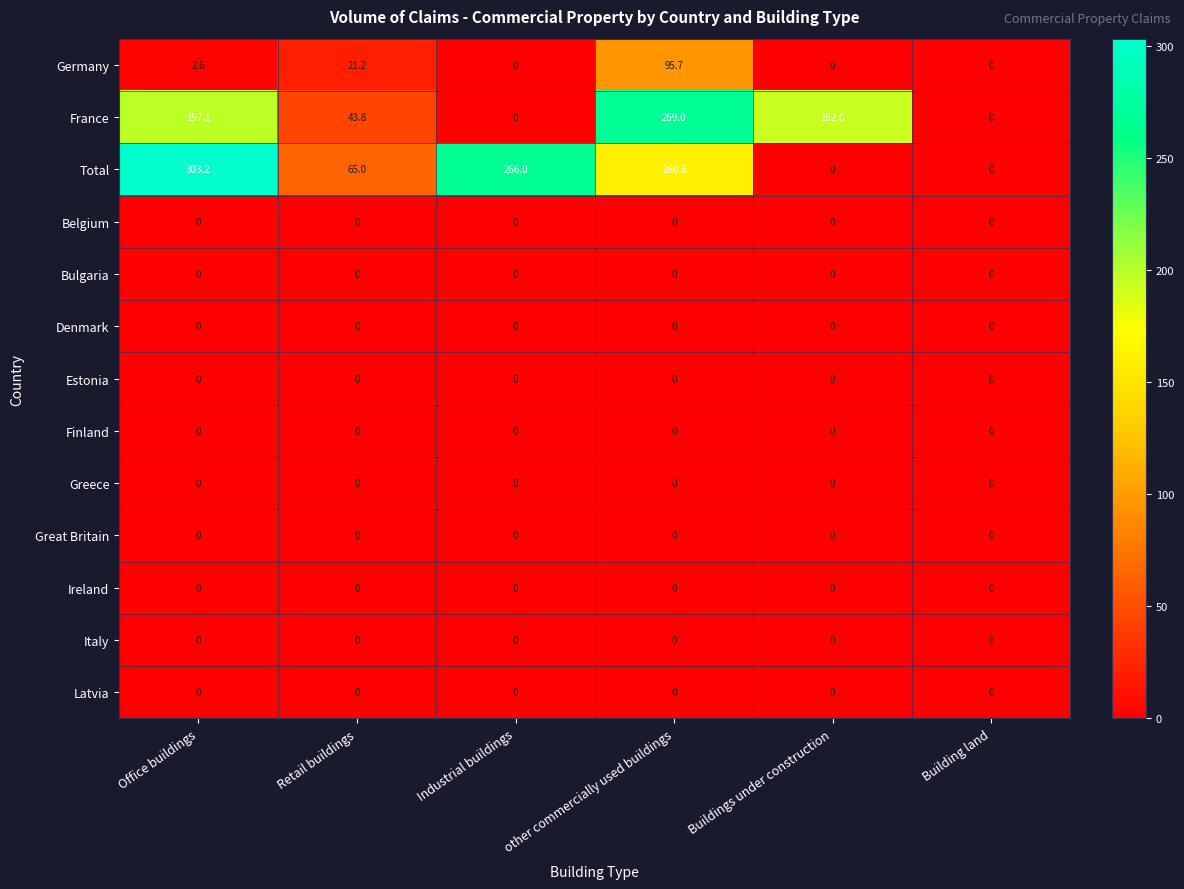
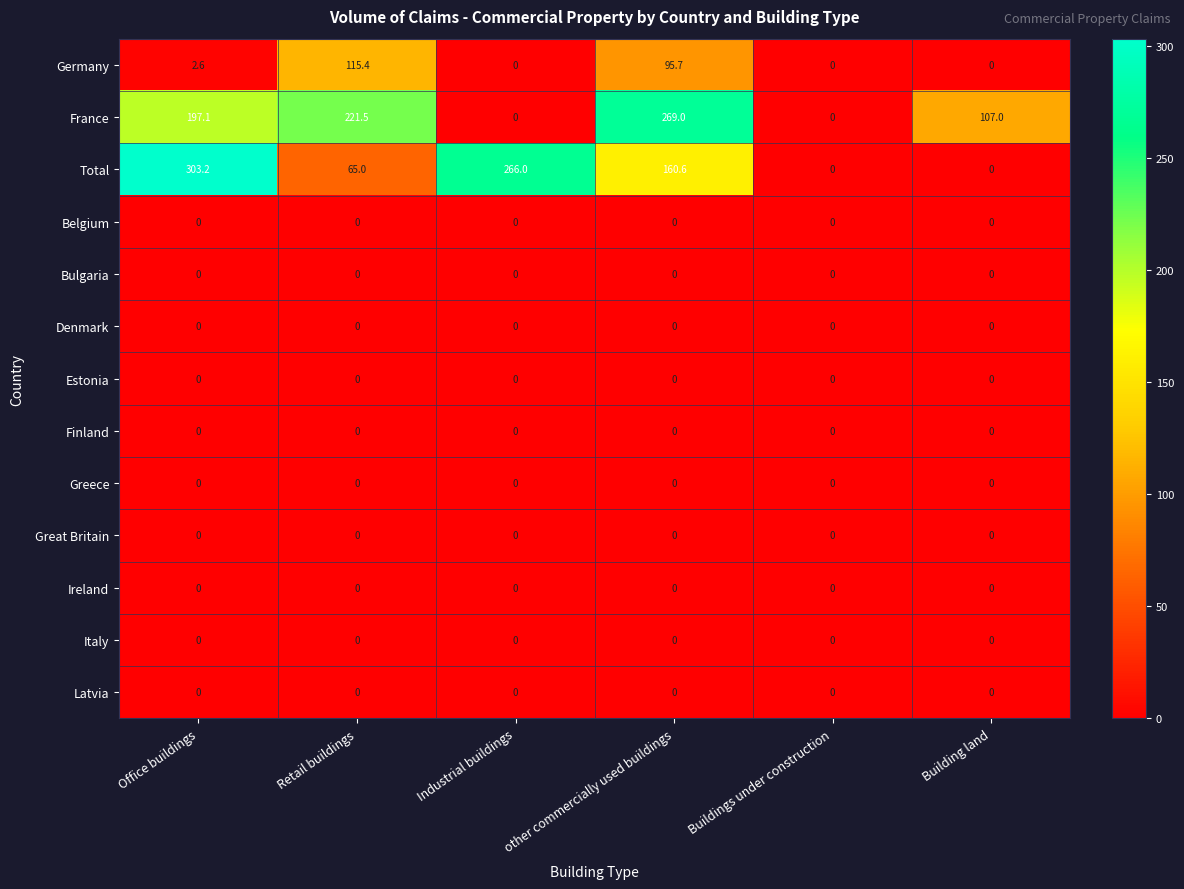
Germany, Retail buildings: 21.2 -> 115.4
France, Retail buildings: 43.8 -> 221.5
France, Buildings under construction: 192.0 -> 0
France, Building land: 0 -> 107.0
